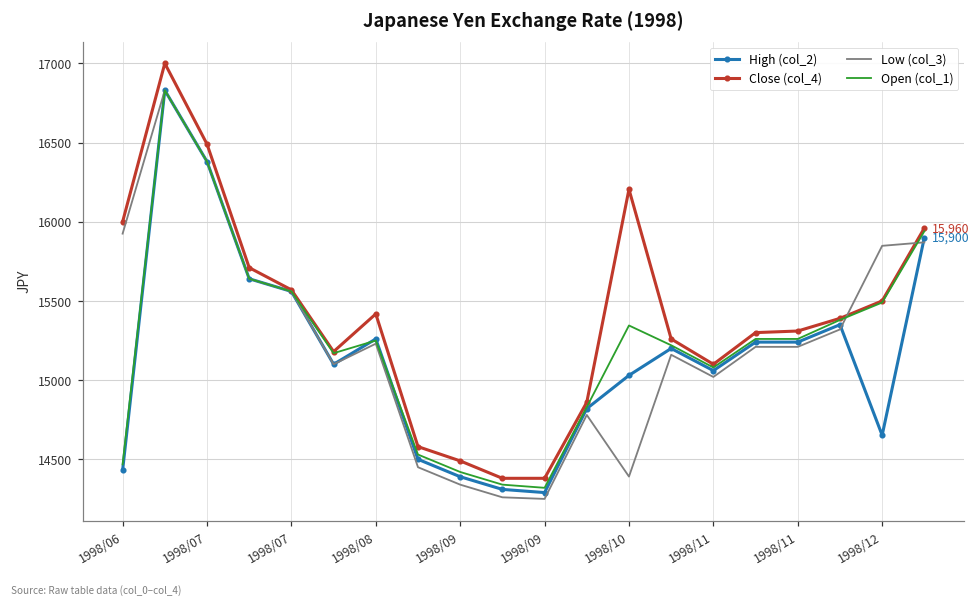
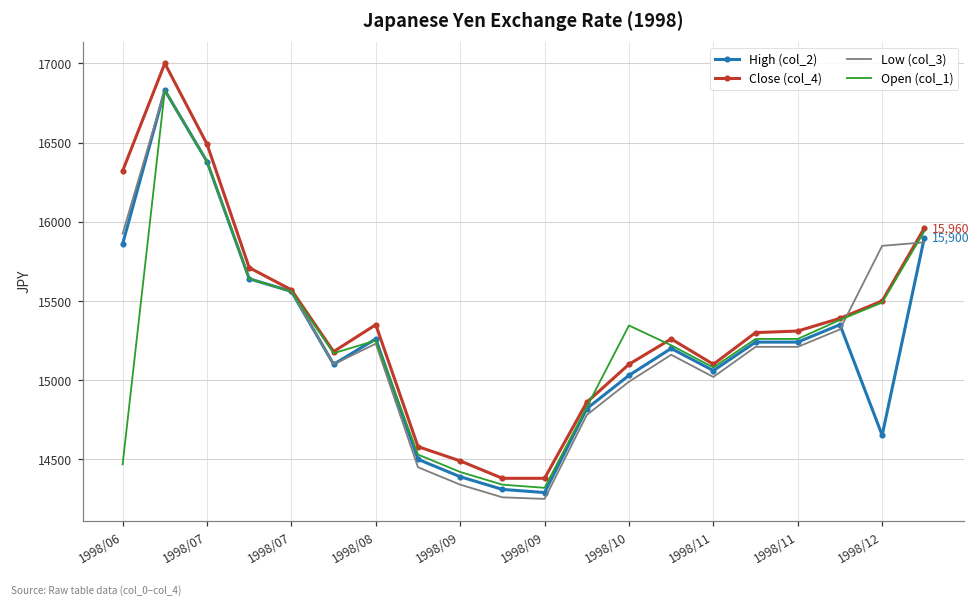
High (col_2), 1998/06: 14430 -> 15860
Close (col_4), 1998/06: 16000 -> 16320
Close (col_4), 1998/08: 15420 -> 15350
Close (col_4), 1998/10: 16210 -> 15100
Low (col_3), 1998/10: 14390 -> 14990
